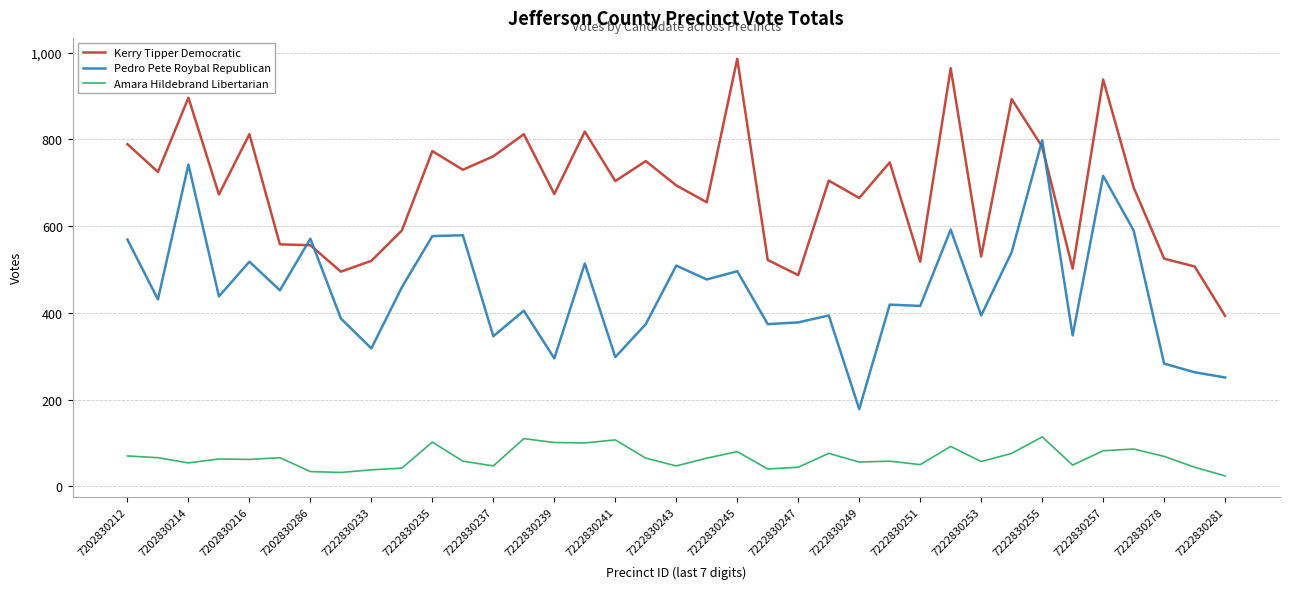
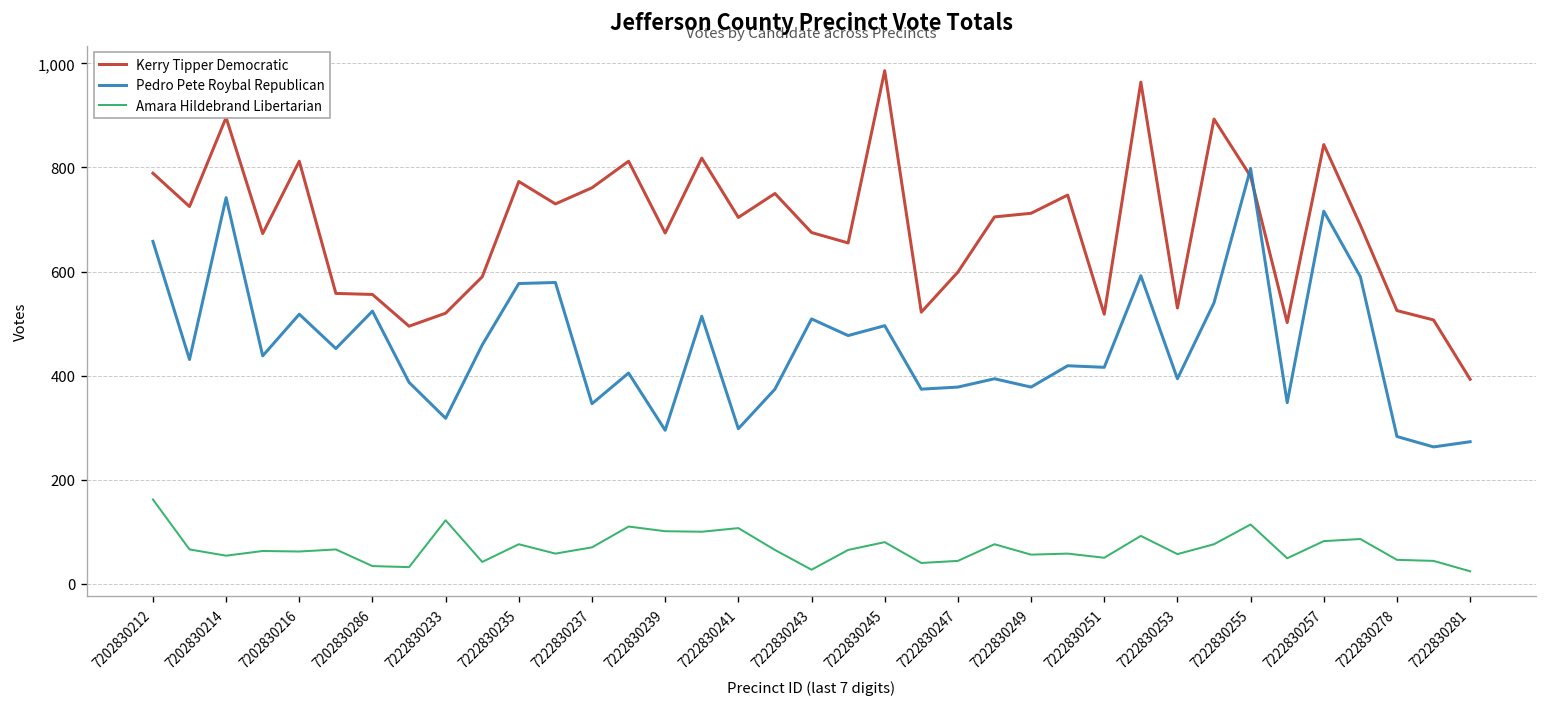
Pedro Pete Roybal Republican, 7202830212: 570 -> 660
Amara Hildebrand Libertarian, 7202830212: 70 -> 160
Pedro Pete Roybal Republican, 7202830286: 570 -> 520
Amara Hildebrand Libertarian, 7222830233: 40 -> 120
Amara Hildebrand Libertarian, 7222830235: 100 -> 80
Amara Hildebrand Libertarian, 7222830237: 50 -> 70
Kerry Tipper Democratic, 7222830243: 690 -> 680
Amara Hildebrand Libertarian, 7222830243: 50 -> 30
Kerry Tipper Democratic, 7222830247: 490 -> 600
Kerry Tipper Democratic, 7222830249: 670 -> 710
Pedro Pete Roybal Republican, 7222830249: 180 -> 380
Kerry Tipper Democratic, 7222830257: 940 -> 840
Amara Hildebrand Libertarian, 7222830278: 70 -> 50
Pedro Pete Roybal Republican, 7222830281: 250 -> 270
